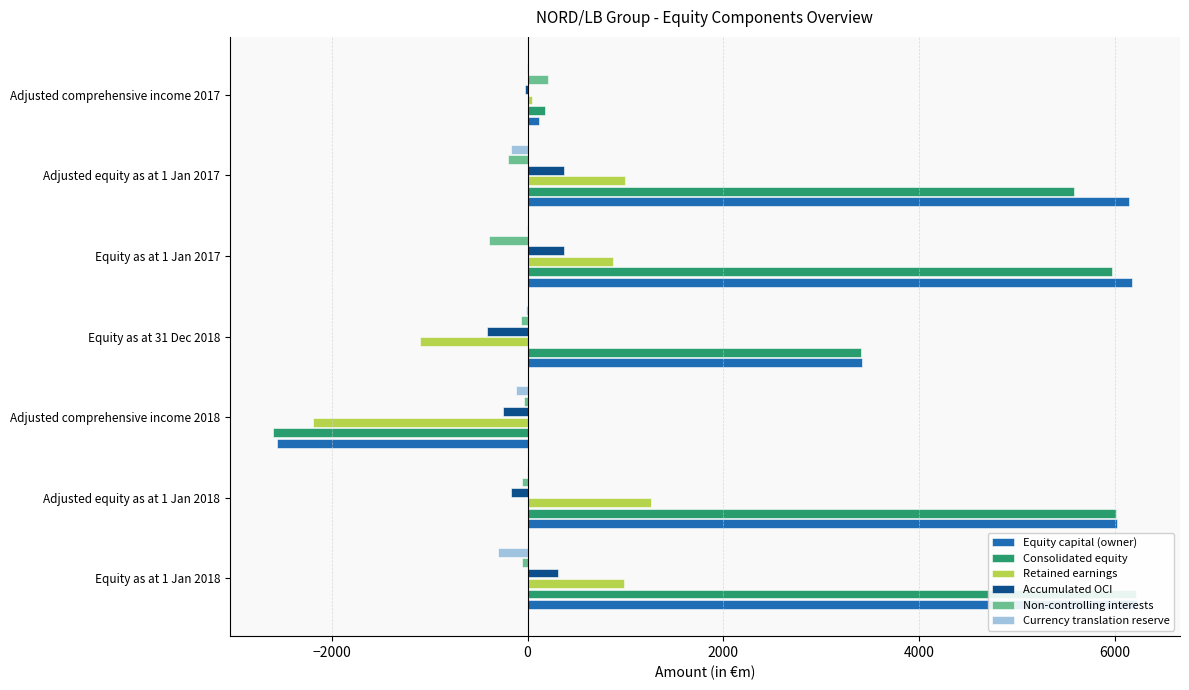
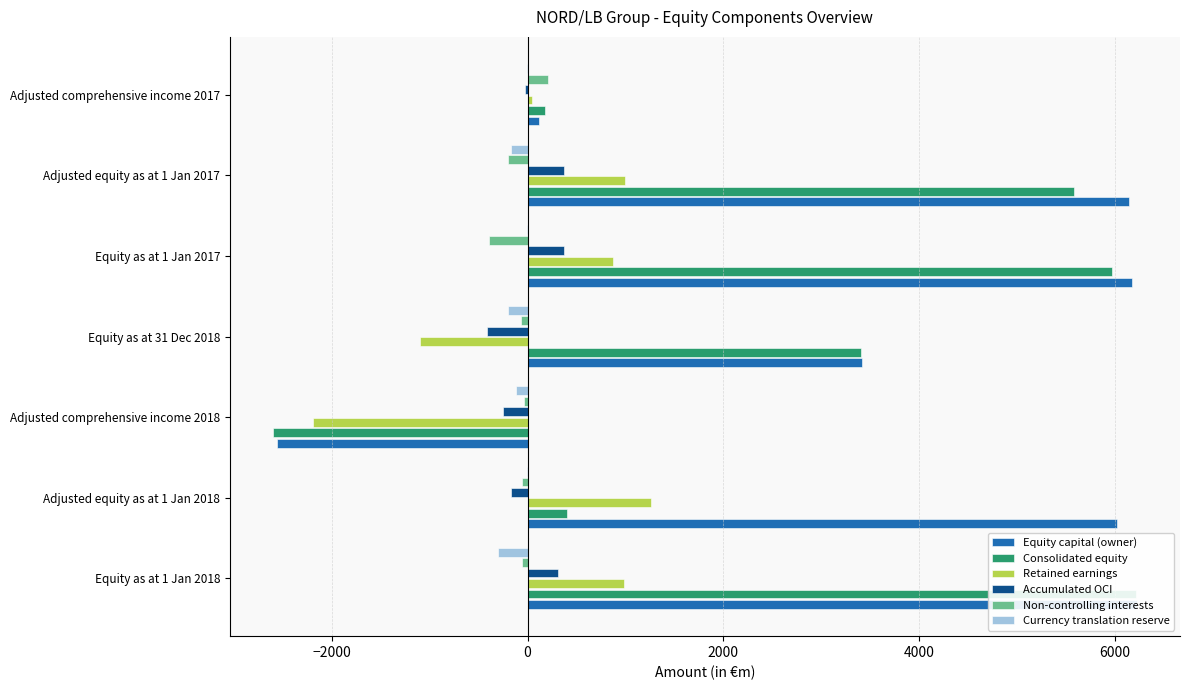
Currency translation reserve, Equity as at 31 Dec 2018: 0 -> -200
Consolidated equity, Adjusted equity as at 1 Jan 2018: 6000 -> 400
